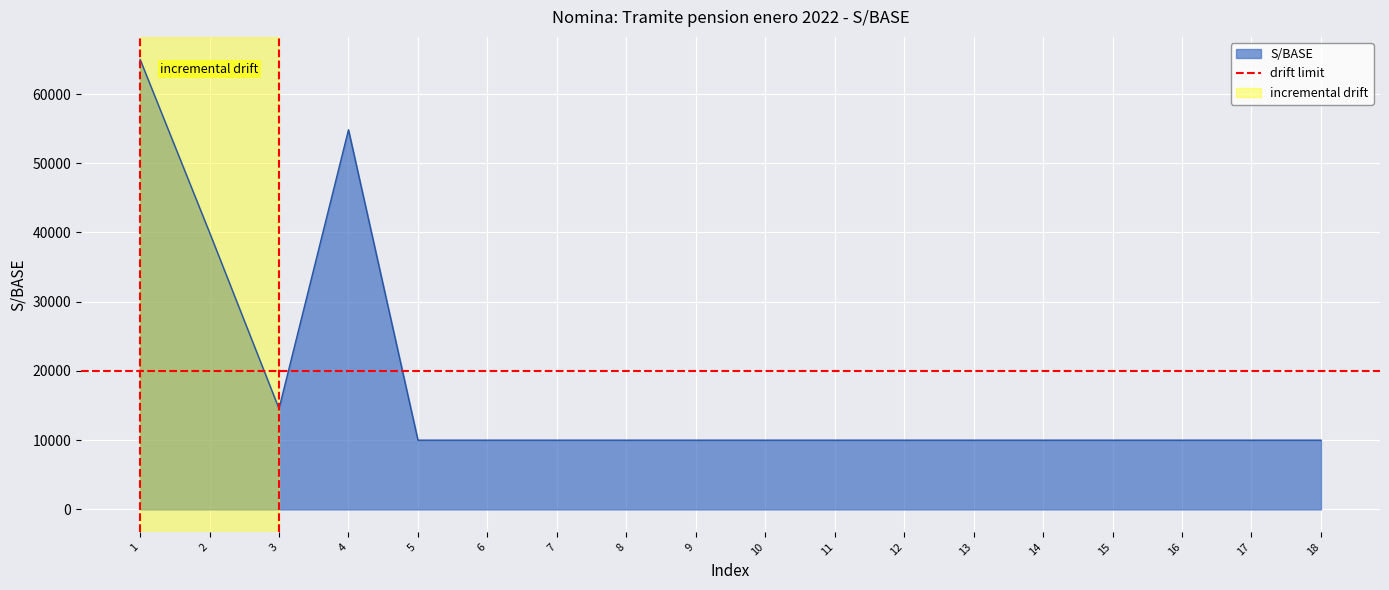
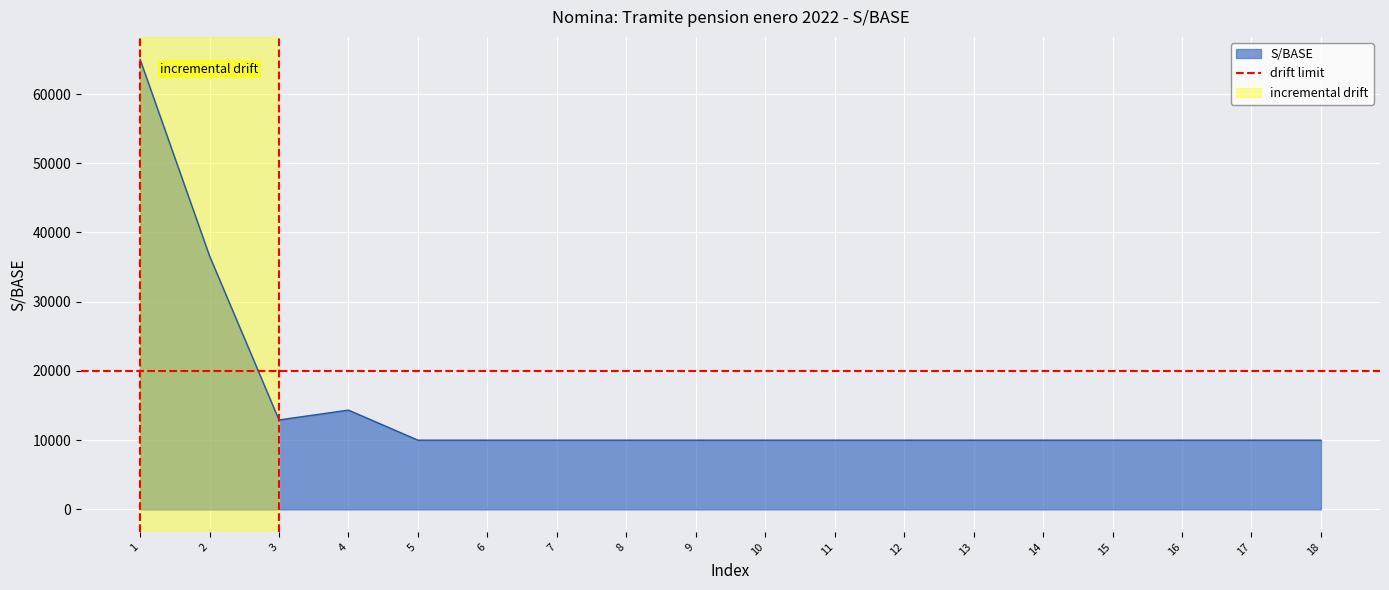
2: 40000 -> 37000
3: 15000 -> 13000
4: 55000 -> 14000
